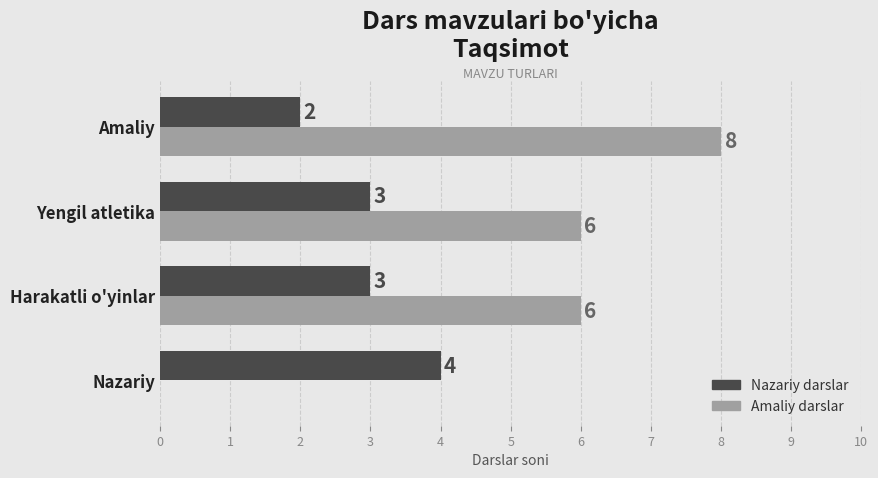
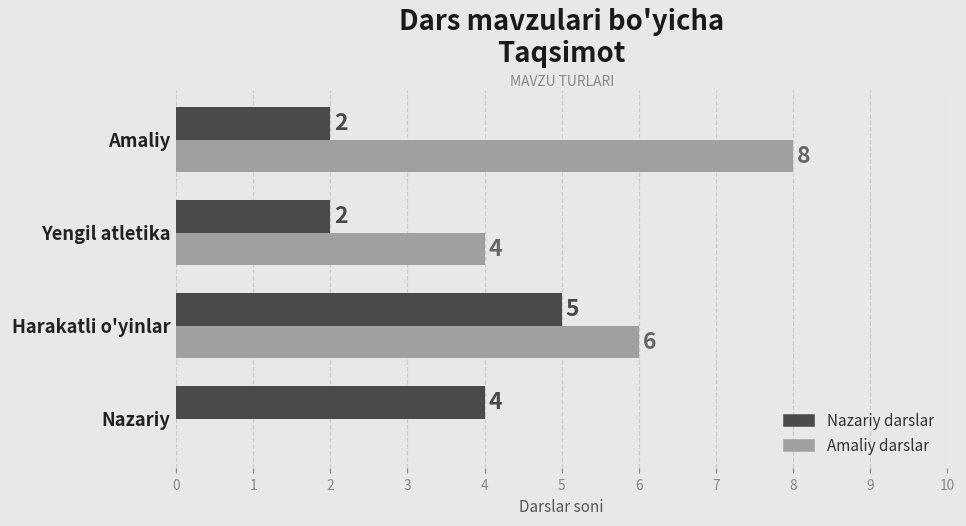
Nazariy darslar, Yengil atletika: 3 -> 2
Amaliy darslar, Yengil atletika: 6 -> 4
Nazariy darslar, Harakatli o'yinlar: 3 -> 5
